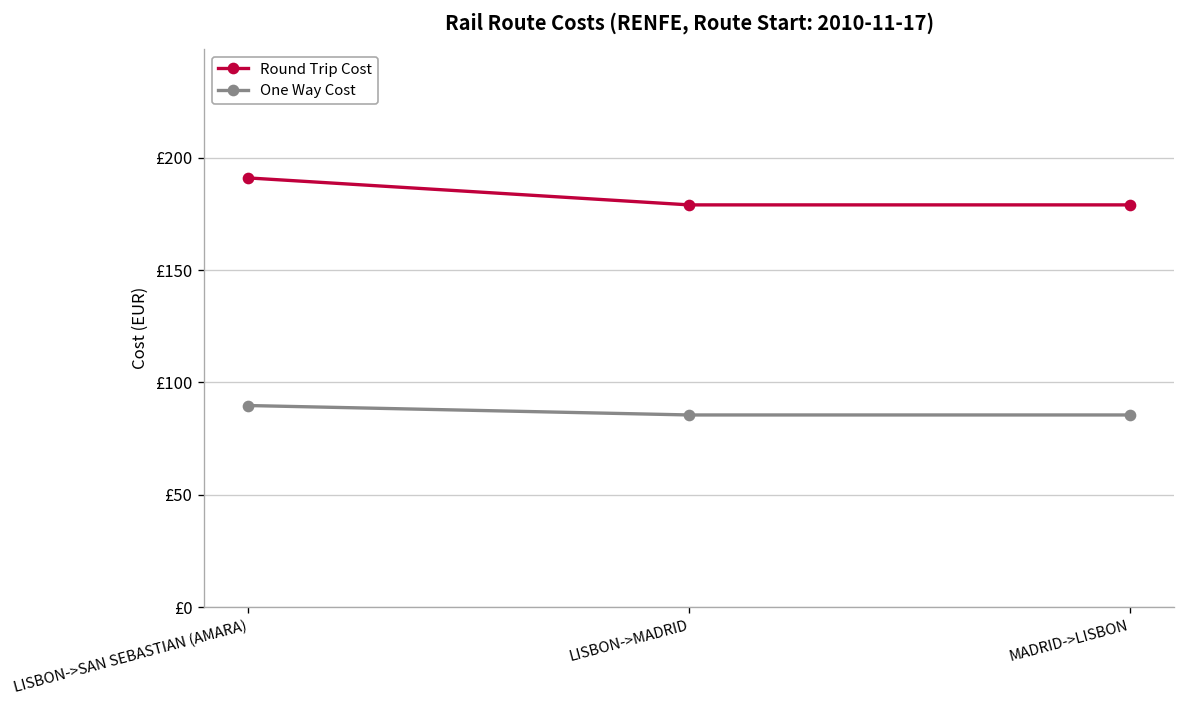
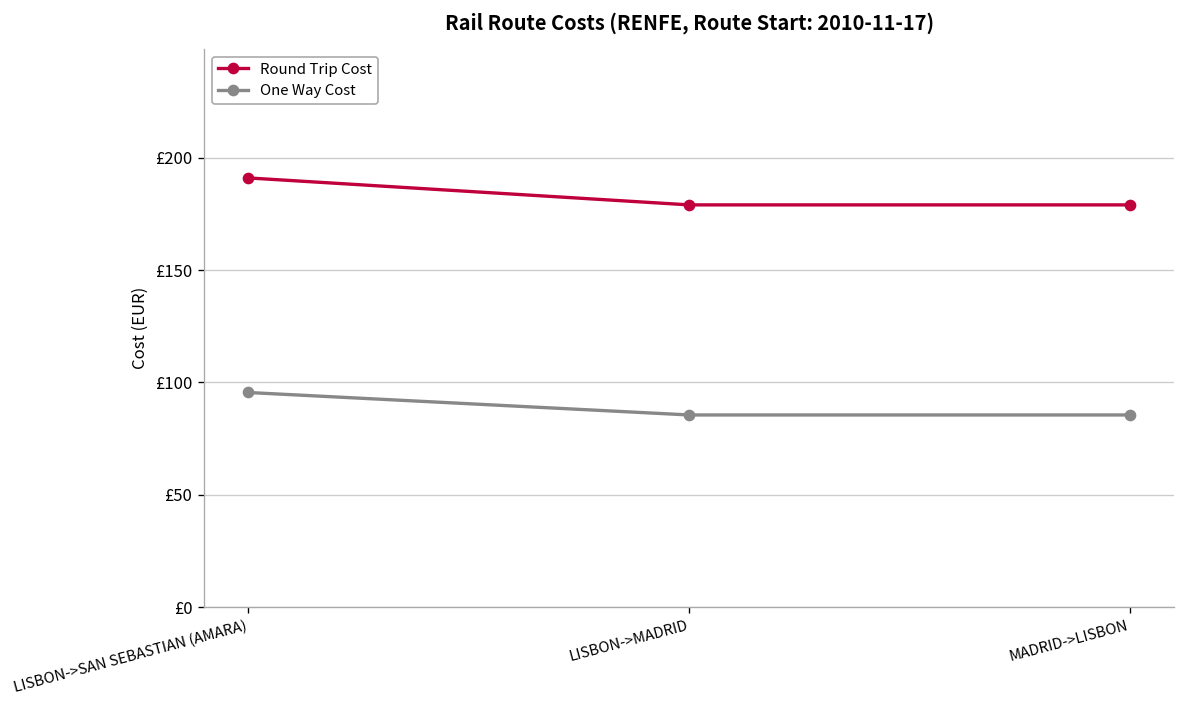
One Way Cost, LISBON->SAN SEBASTIAN (AMARA): £90 -> £96
